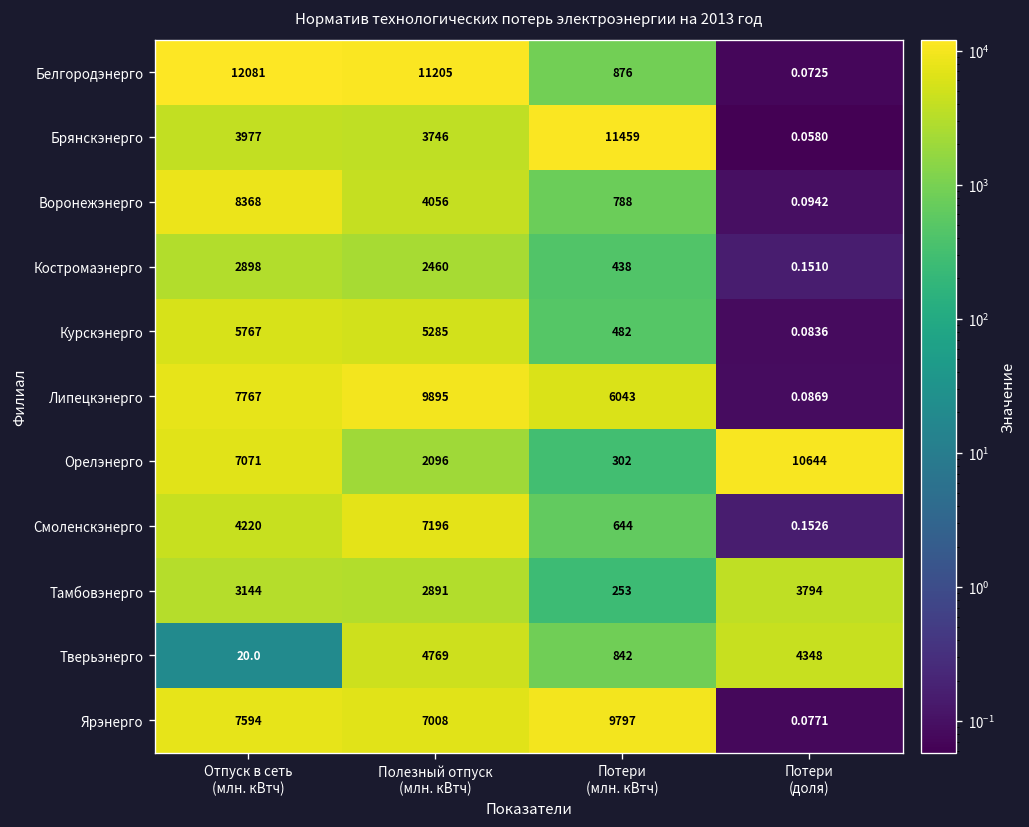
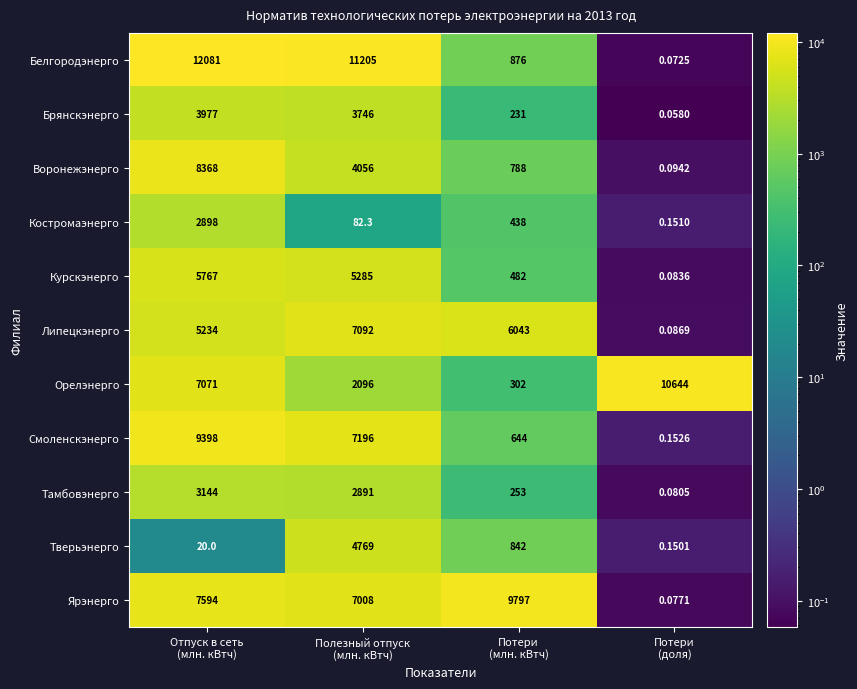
Брянскэнерго, Потери (млн. кВтч): 11459 -> 231
Костромаэнерго, Полезный отпуск (млн. кВтч): 2460 -> 82.3
Липецкэнерго, Отпуск в сеть (млн. кВтч): 7767 -> 5234
Липецкэнерго, Полезный отпуск (млн. кВтч): 9895 -> 7092
Смоленскэнерго, Отпуск в сеть (млн. кВтч): 4220 -> 9398
Тамбовэнерго, Потери (доля): 3794 -> 0.0805
Тверьэнерго, Потери (доля): 4348 -> 0.1501
